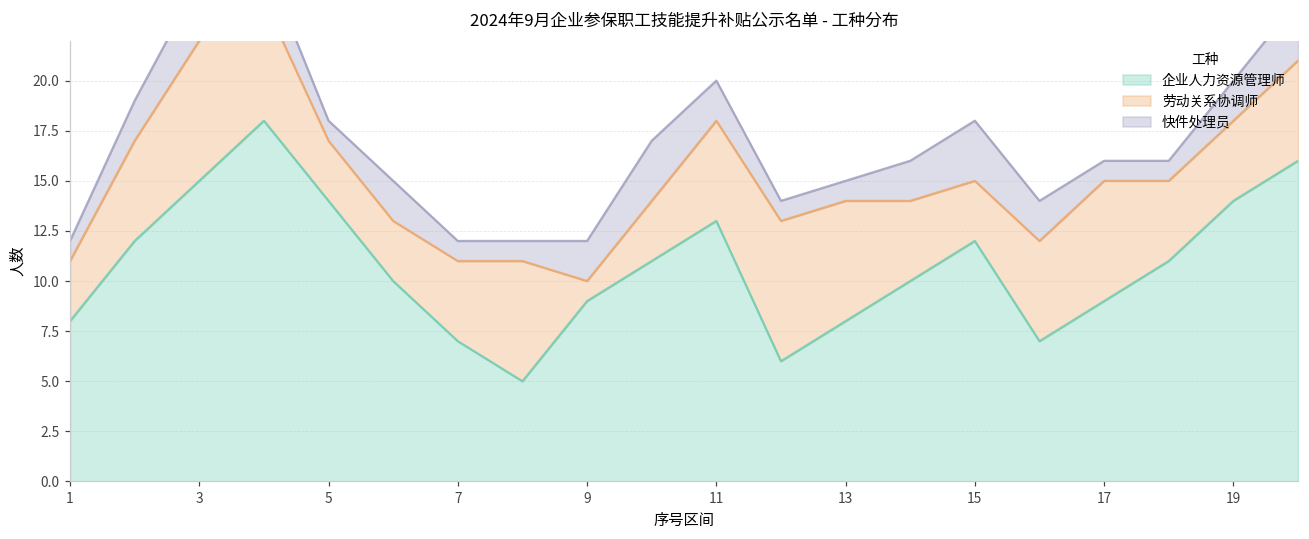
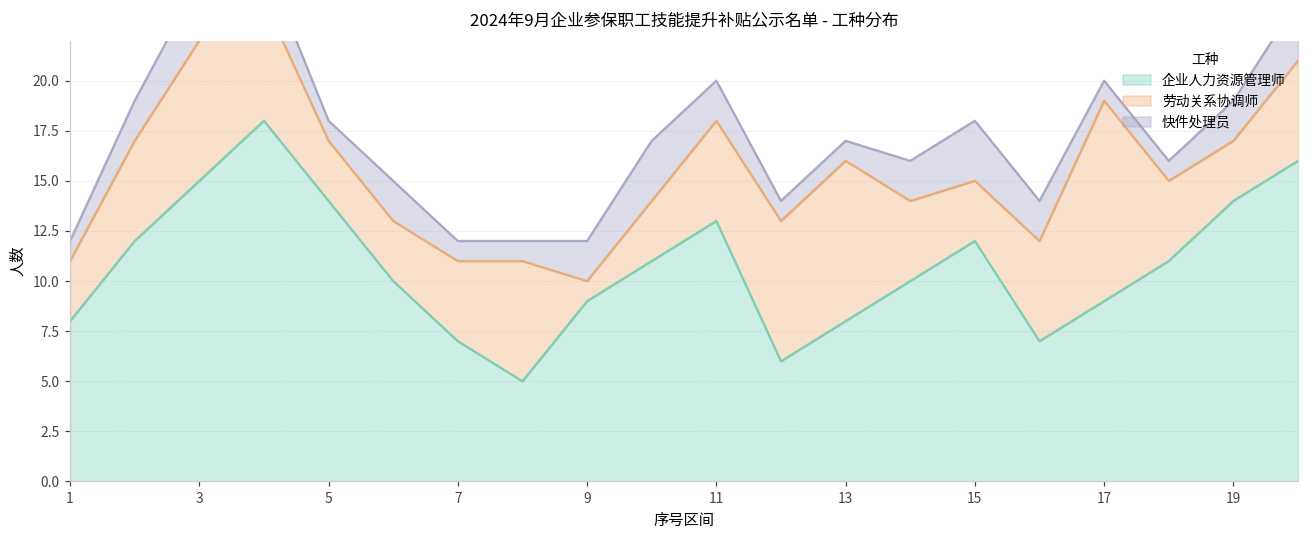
劳动关系协调师, 13: 6 -> 8
劳动关系协调师, 17: 6 -> 10
劳动关系协调师, 19: 4 -> 3
